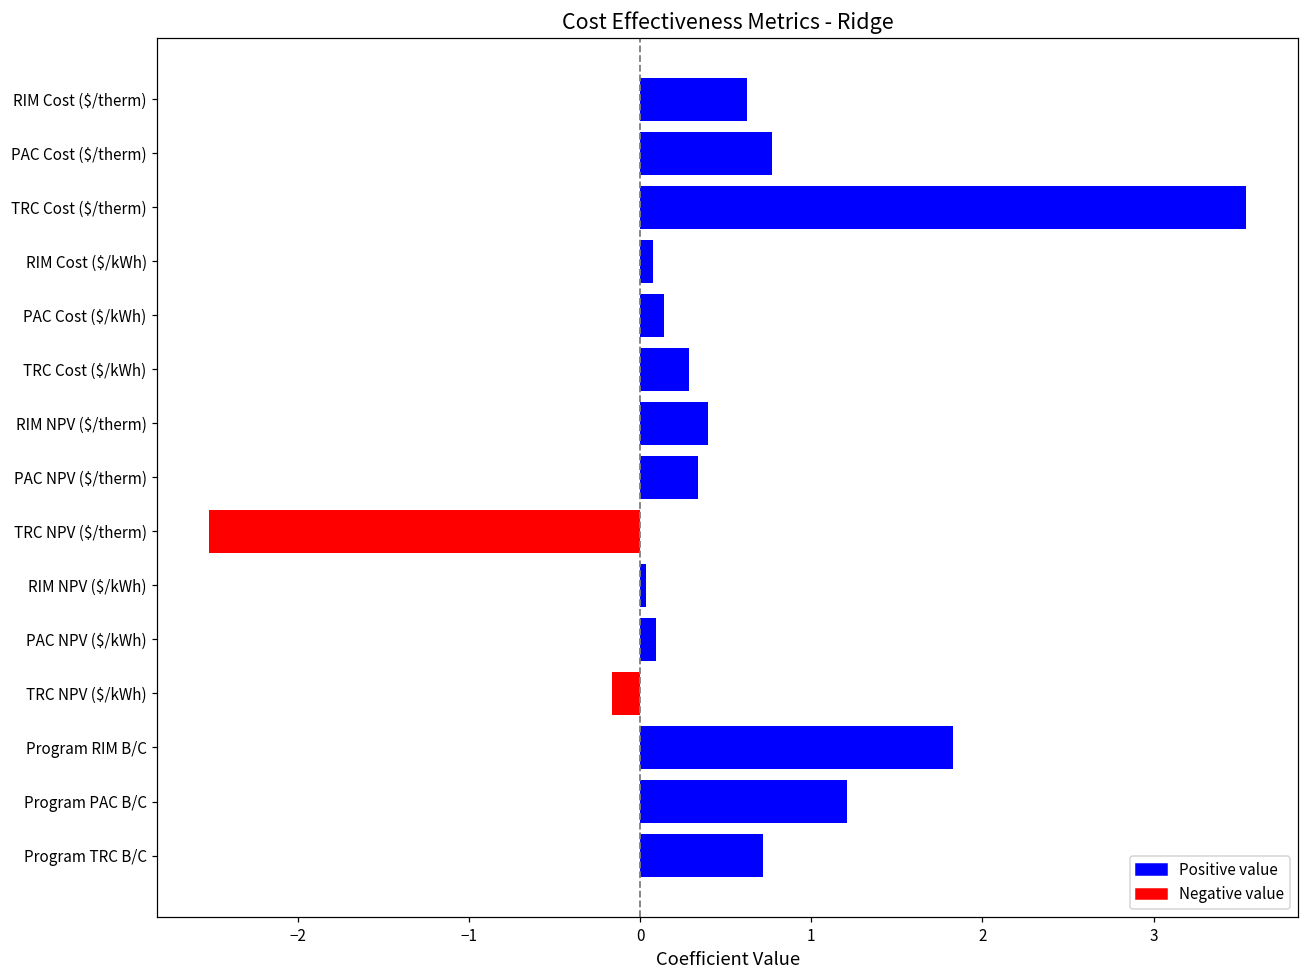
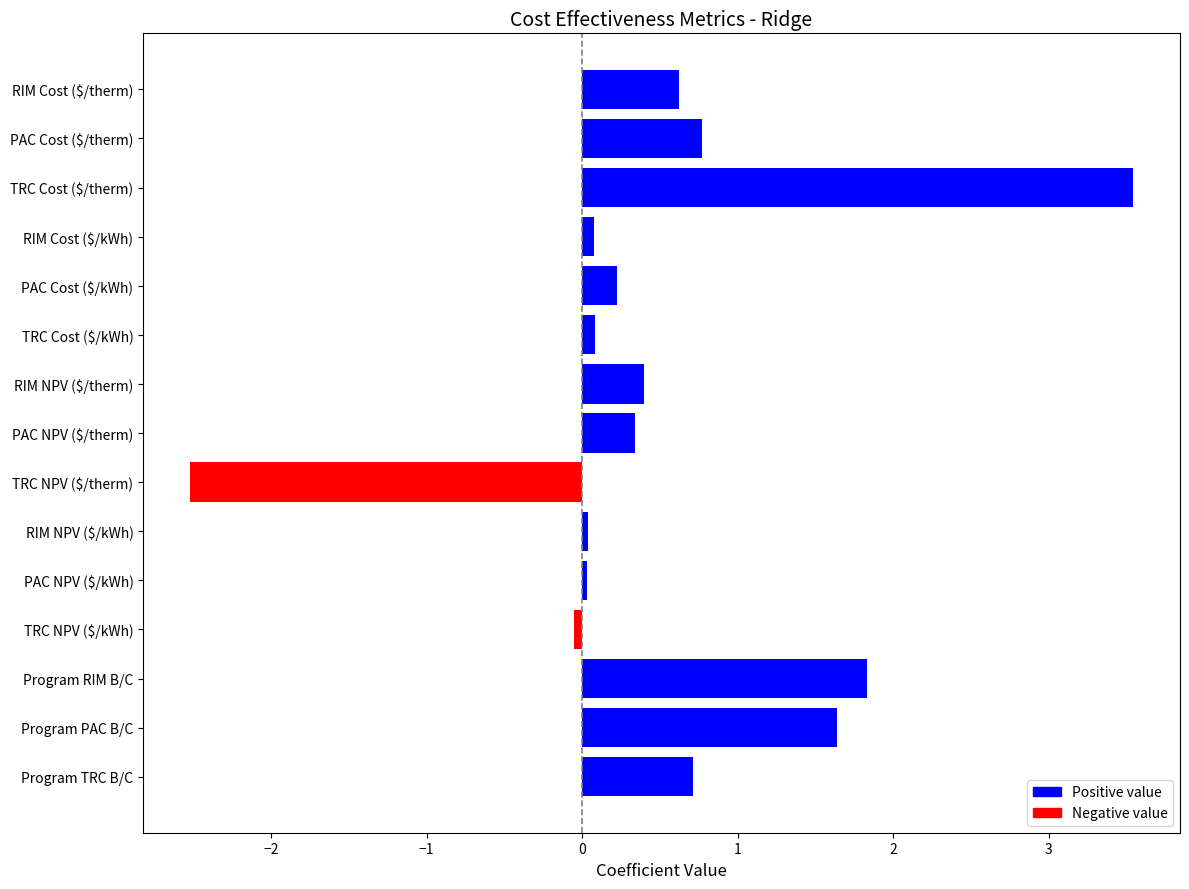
PAC Cost ($/kWh): 0.14 -> 0.22
TRC Cost ($/kWh): 0.29 -> 0.09
PAC NPV ($/kWh): 0.09 -> 0.03
TRC NPV ($/kWh): -0.16 -> -0.05
Program PAC B/C: 1.21 -> 1.64
